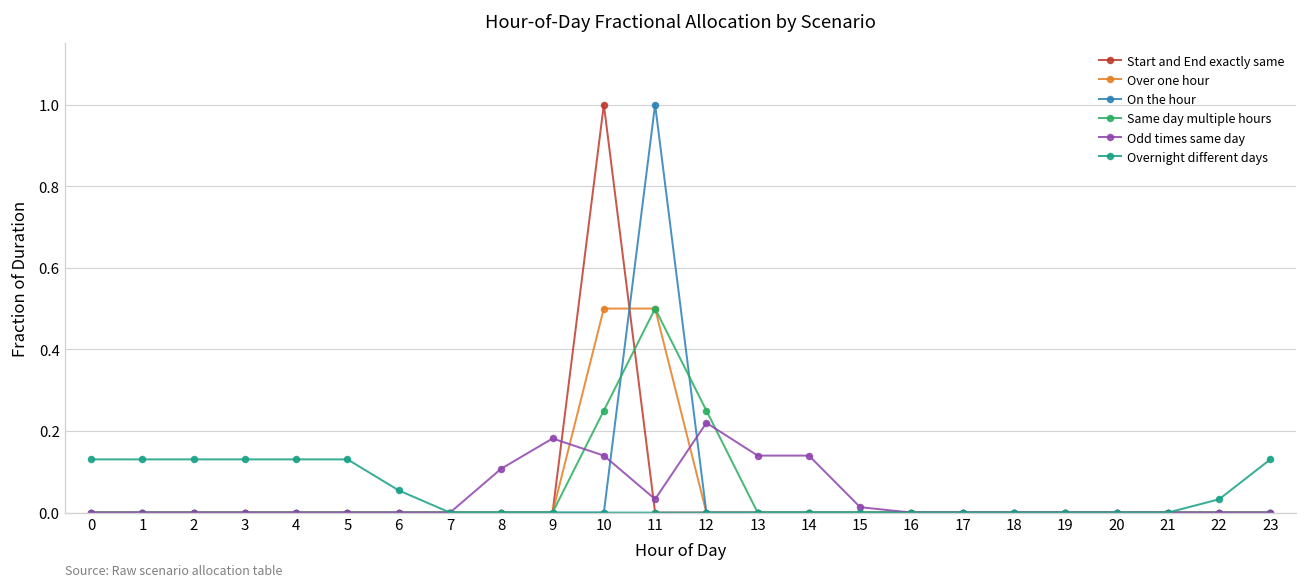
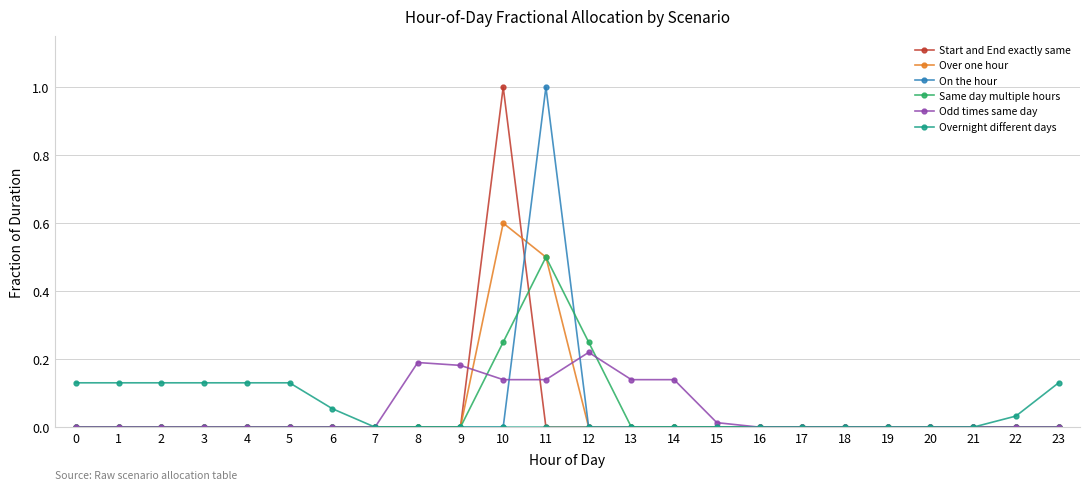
Odd times same day, 8: 0.11 -> 0.19
Over one hour, 10: 0.5 -> 0.6
Odd times same day, 11: 0.03 -> 0.14
